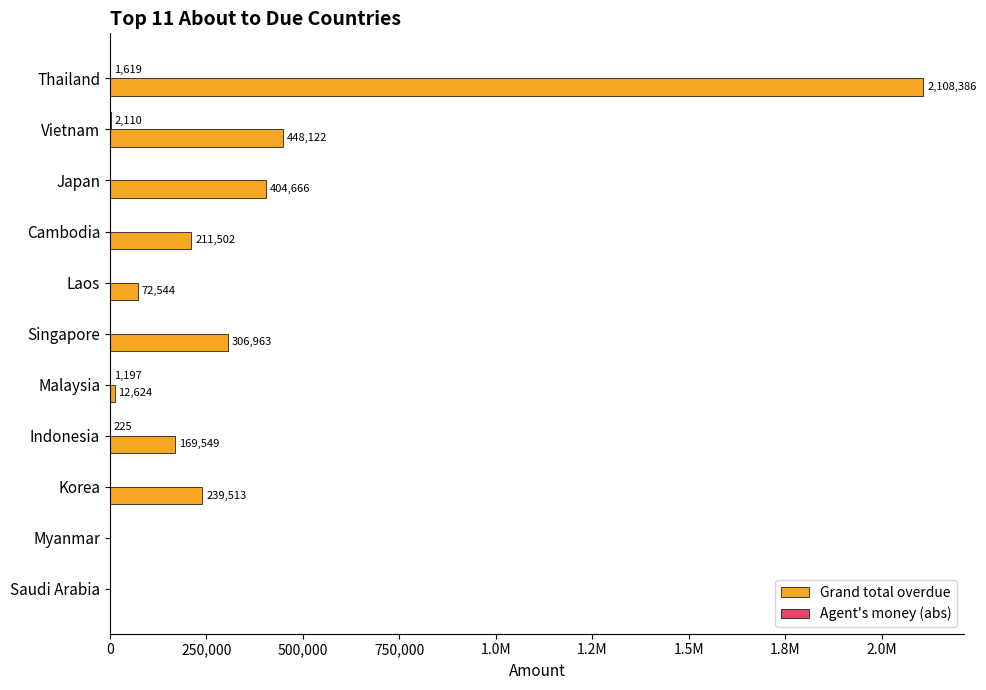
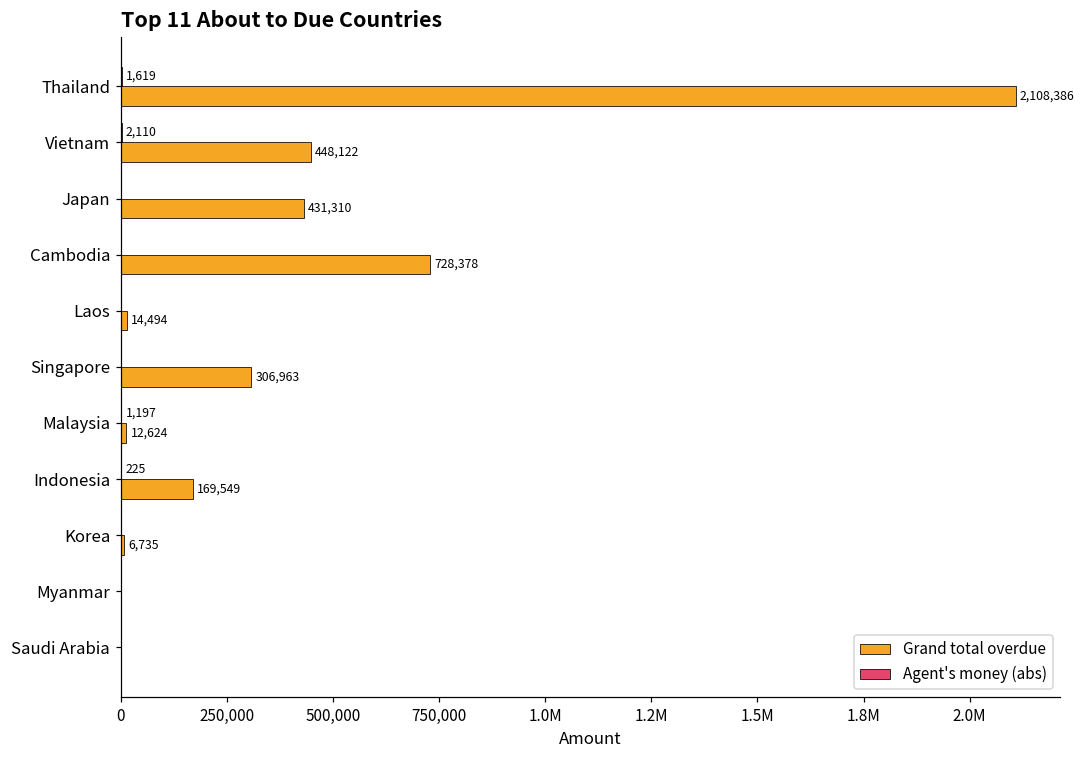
Grand total overdue, Japan: 404,666 -> 431,310
Grand total overdue, Cambodia: 211,502 -> 728,378
Grand total overdue, Laos: 72,544 -> 14,494
Grand total overdue, Korea: 239,513 -> 6,735
